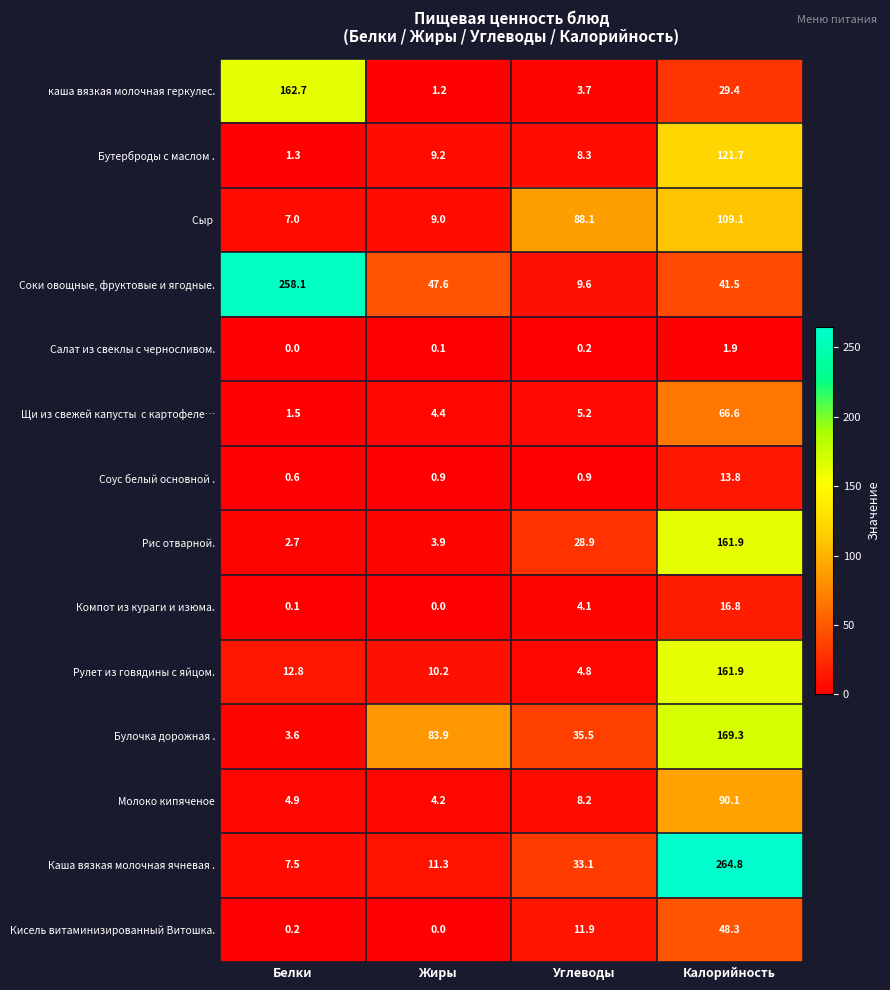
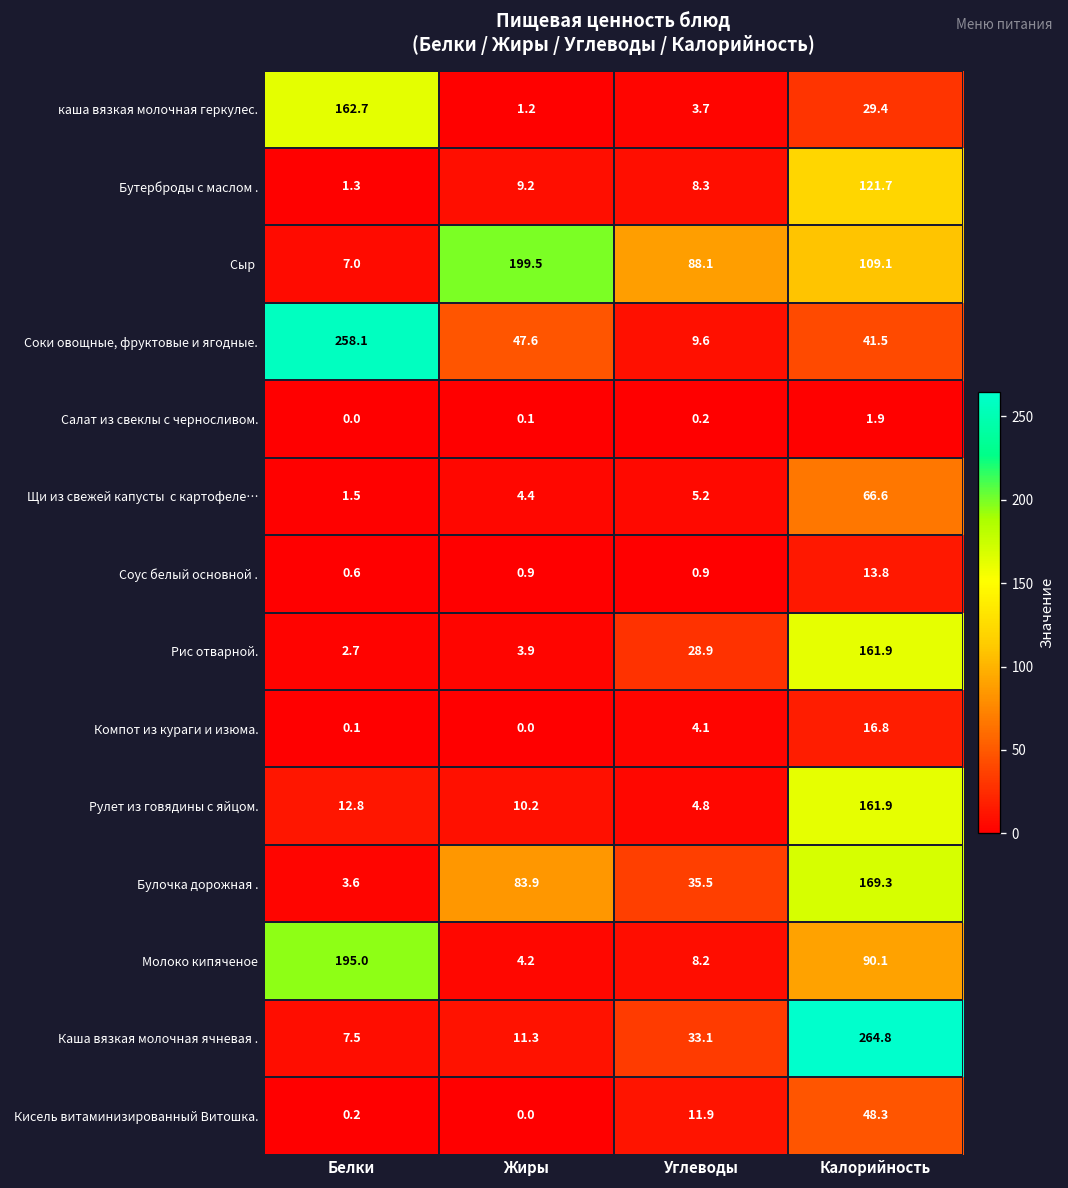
Сыр, Жиры: 9.0 -> 199.5
Молоко кипяченое, Белки: 4.9 -> 195.0
